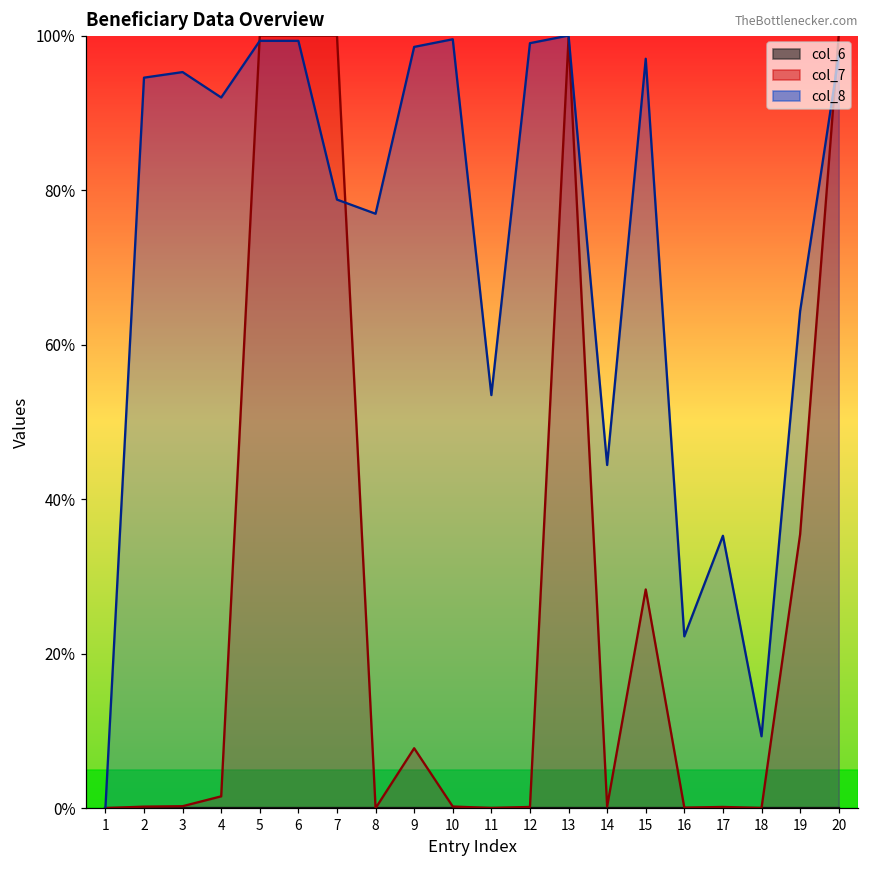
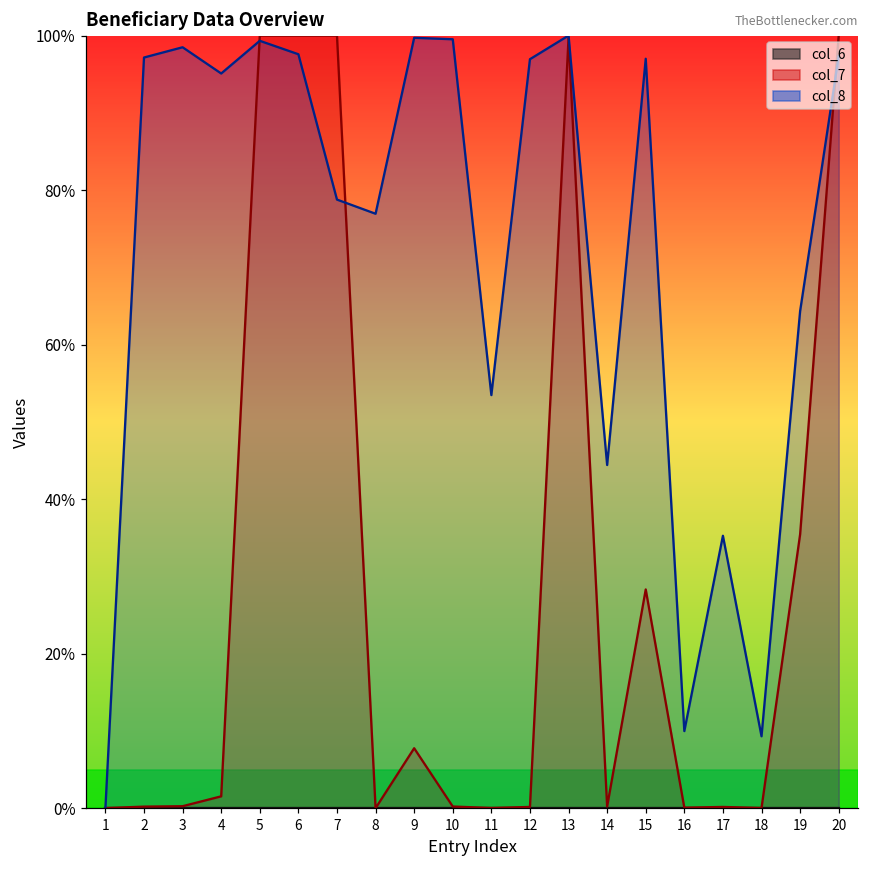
col_8, 2: 95% -> 97%
col_8, 3: 95% -> 98%
col_8, 4: 92% -> 95%
col_8, 6: 99% -> 98%
col_8, 9: 99% -> 100%
col_8, 12: 99% -> 97%
col_8, 16: 22% -> 10%
